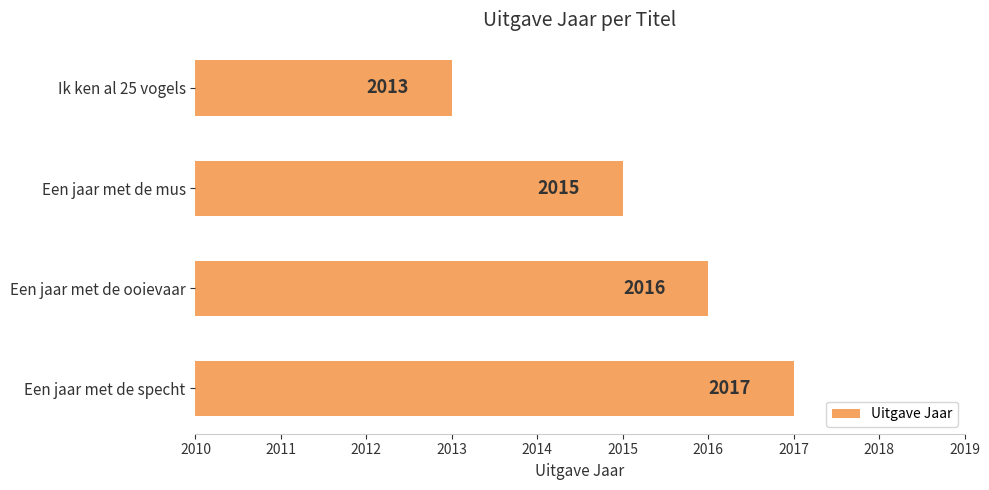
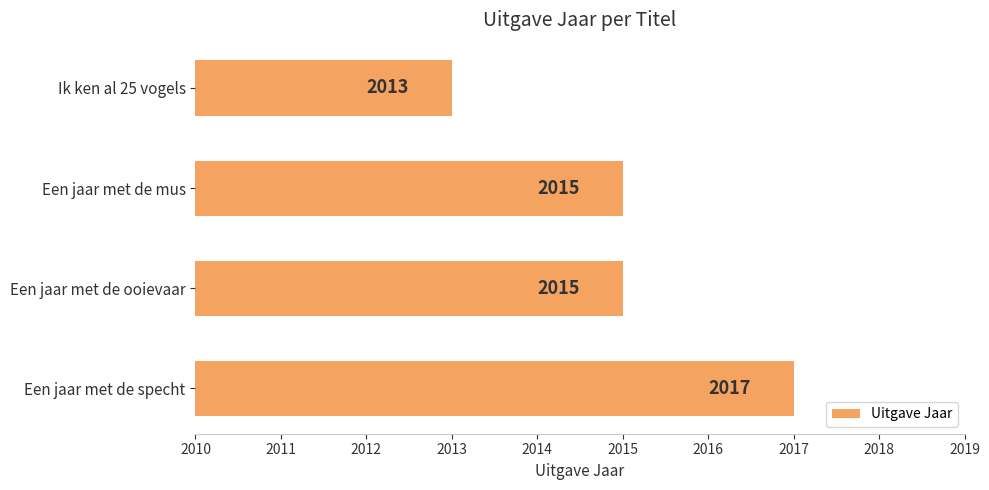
Een jaar met de ooievaar: 2016 -> 2015
